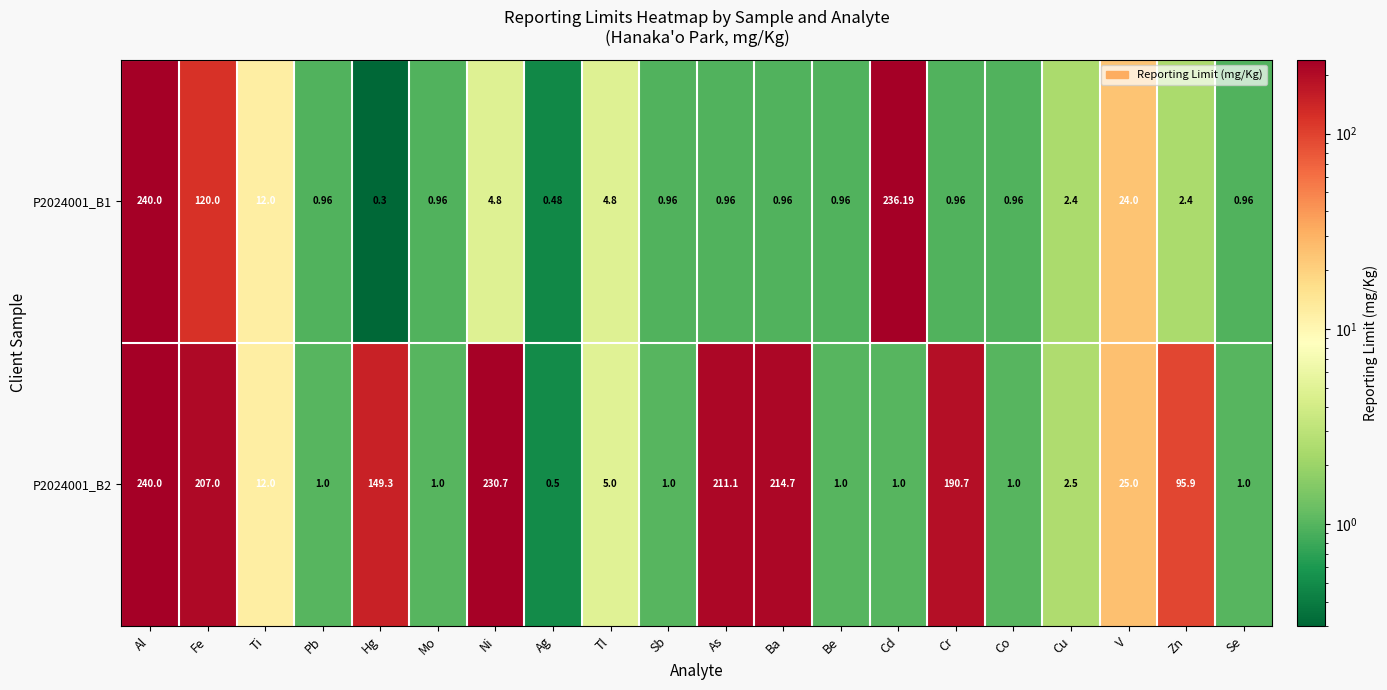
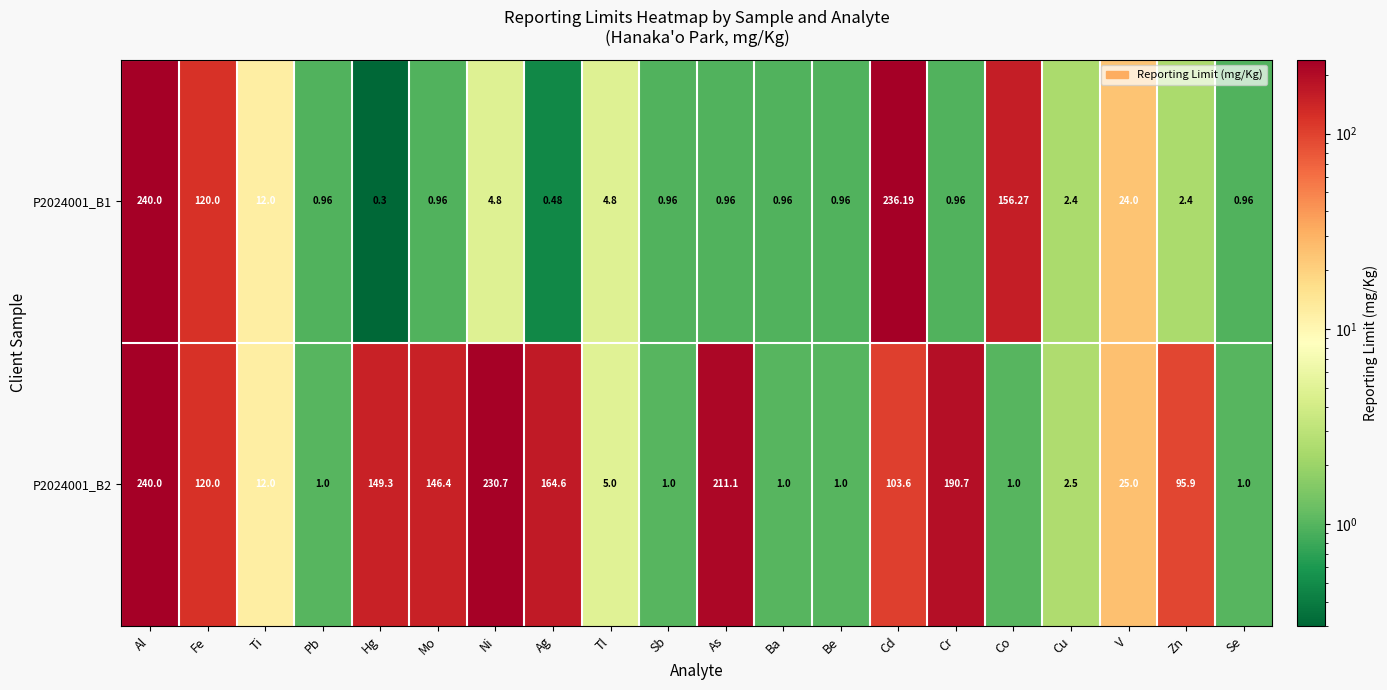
P2024001_B1, Co: 0.96 -> 156.27
P2024001_B2, Fe: 207.0 -> 120.0
P2024001_B2, Mo: 1.0 -> 146.4
P2024001_B2, Ag: 0.5 -> 164.6
P2024001_B2, Ba: 214.7 -> 1.0
P2024001_B2, Cd: 1.0 -> 103.6
